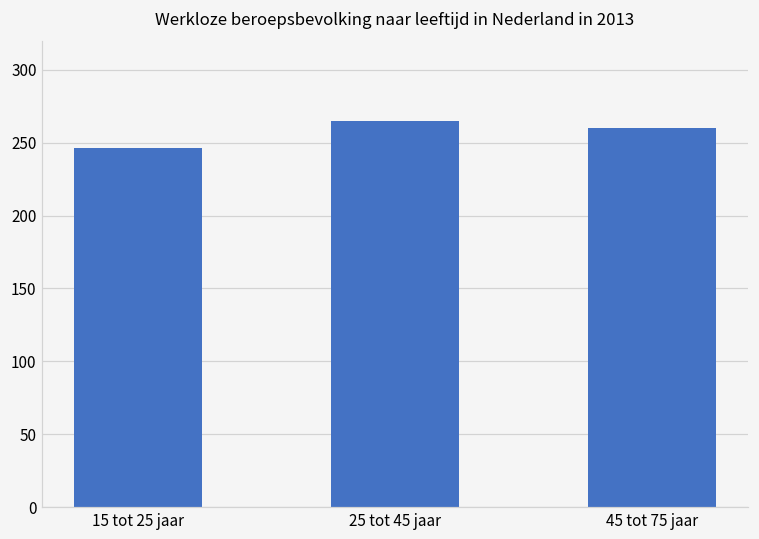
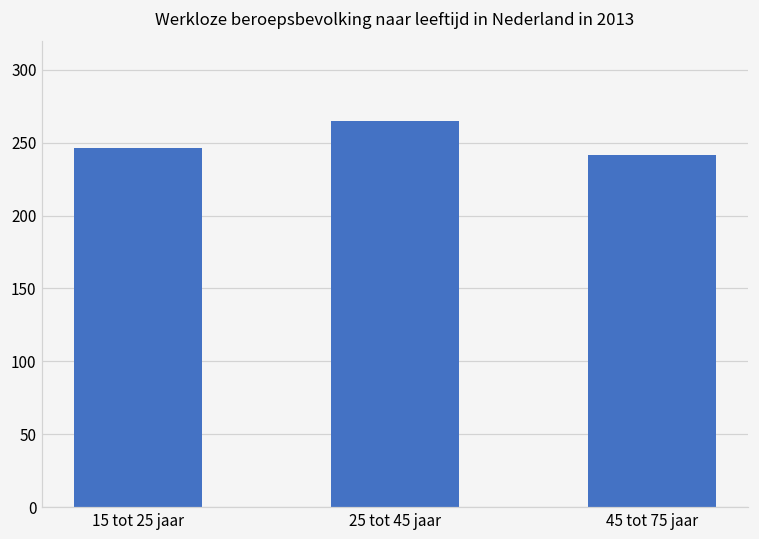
45 tot 75 jaar: 260 -> 242
